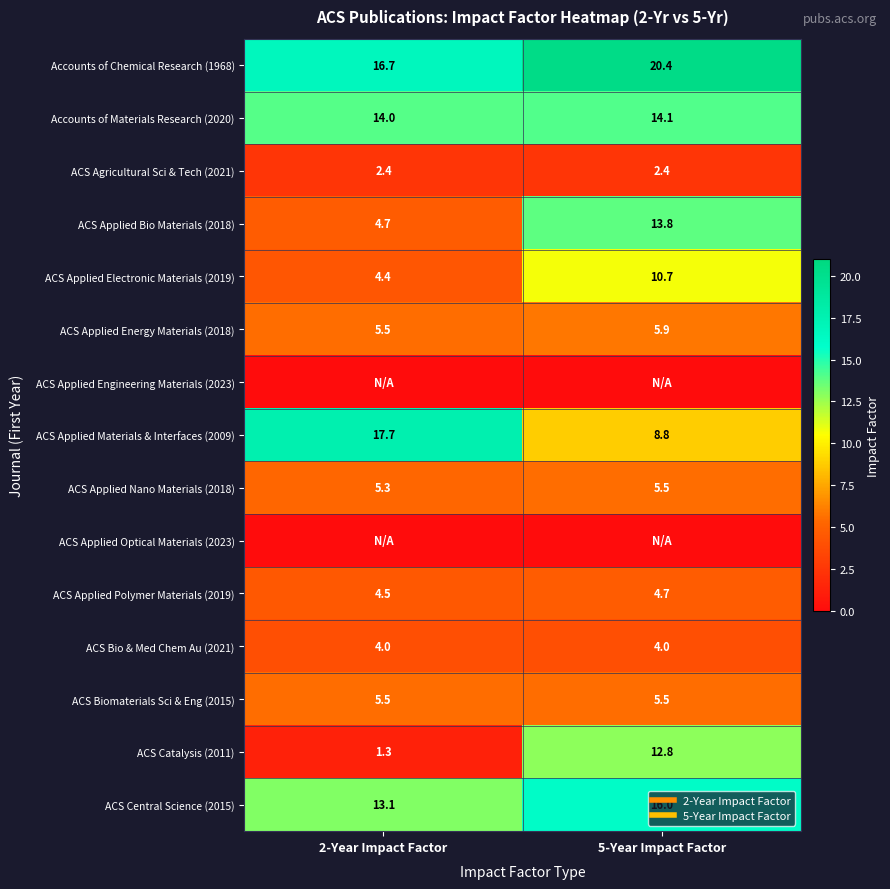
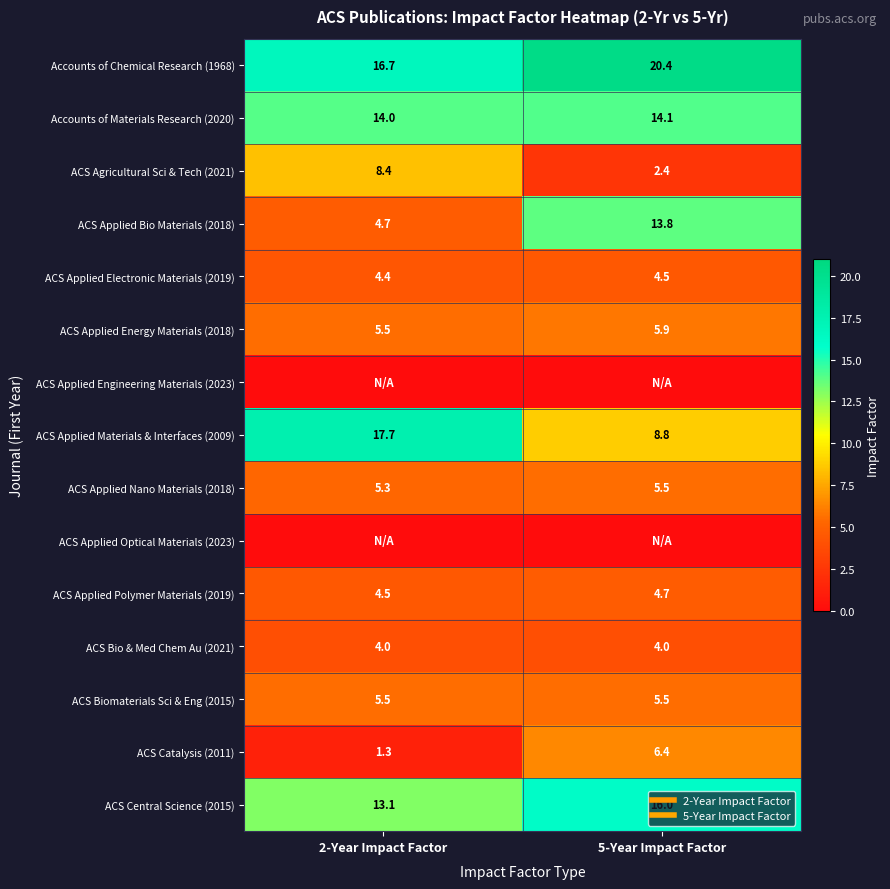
ACS Agricultural Sci & Tech (2021), 2-Year Impact Factor: 2.4 -> 8.4
ACS Applied Electronic Materials (2019), 5-Year Impact Factor: 10.7 -> 4.5
ACS Catalysis (2011), 5-Year Impact Factor: 12.8 -> 6.4
